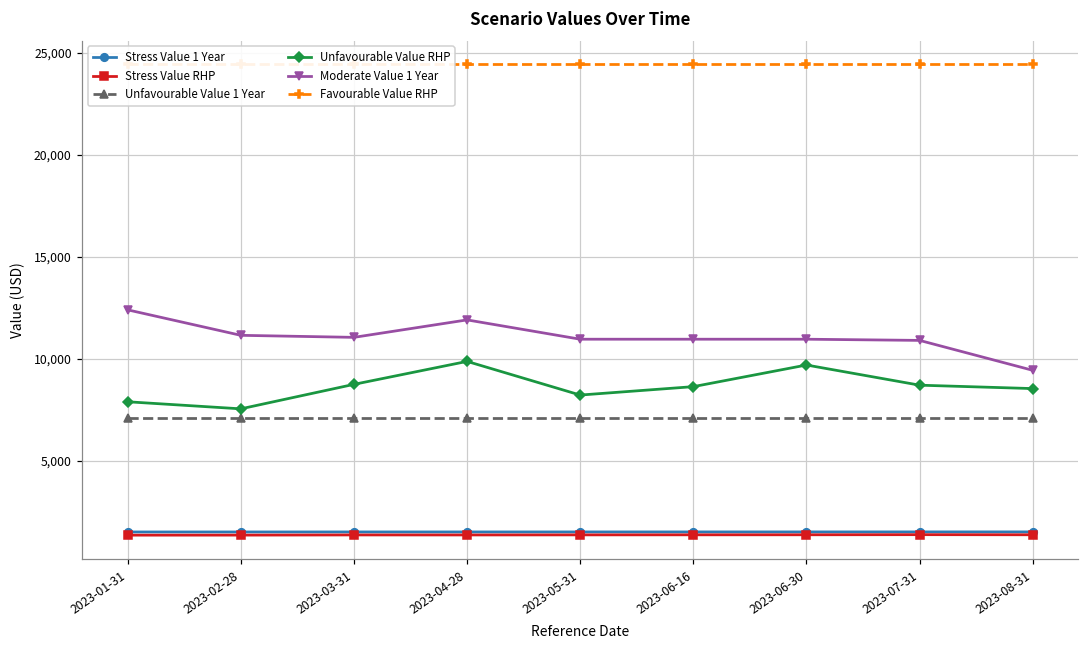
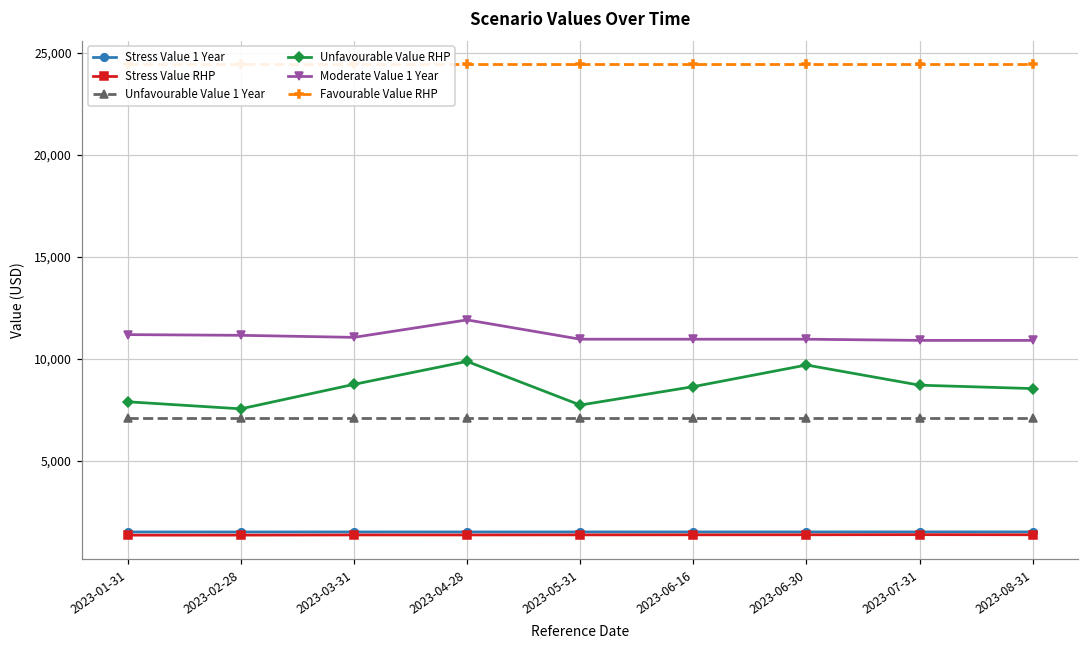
Moderate Value 1 Year, 2023-01-31: 12,400 -> 11,200
Unfavourable Value RHP, 2023-05-31: 8,200 -> 7,700
Moderate Value 1 Year, 2023-08-31: 9,400 -> 10,900
